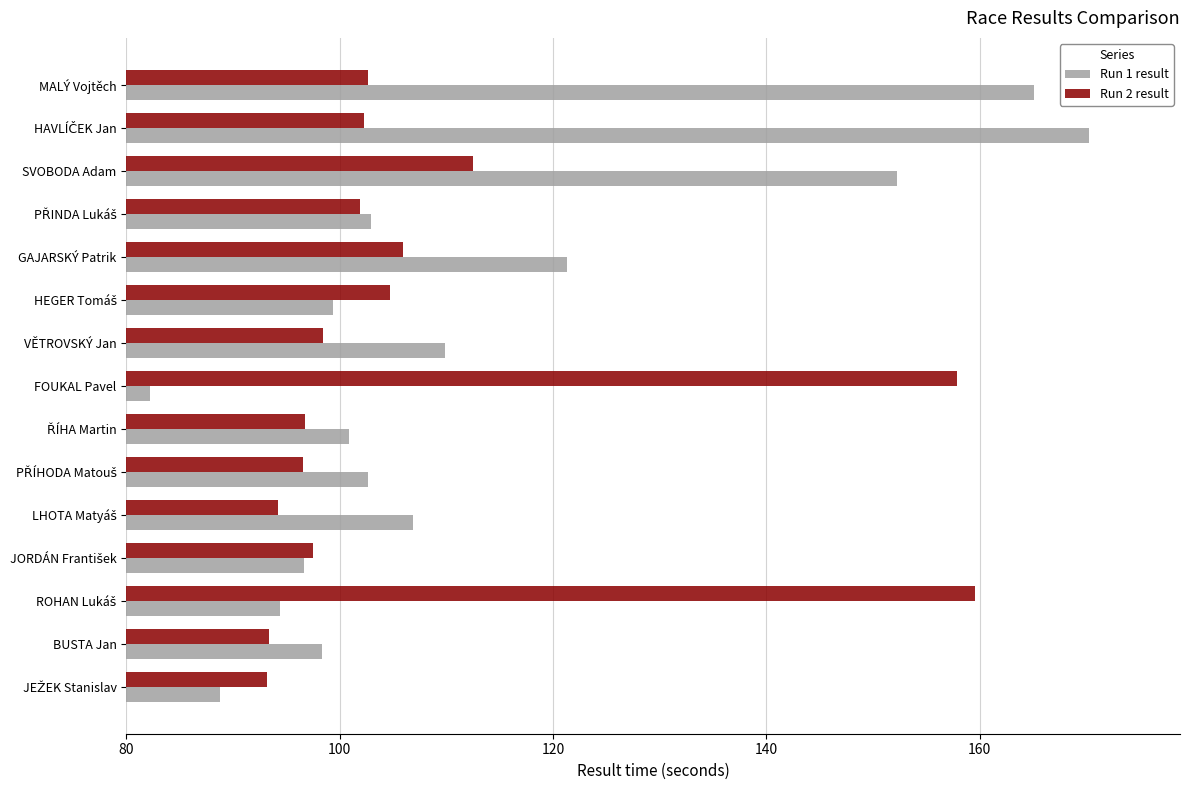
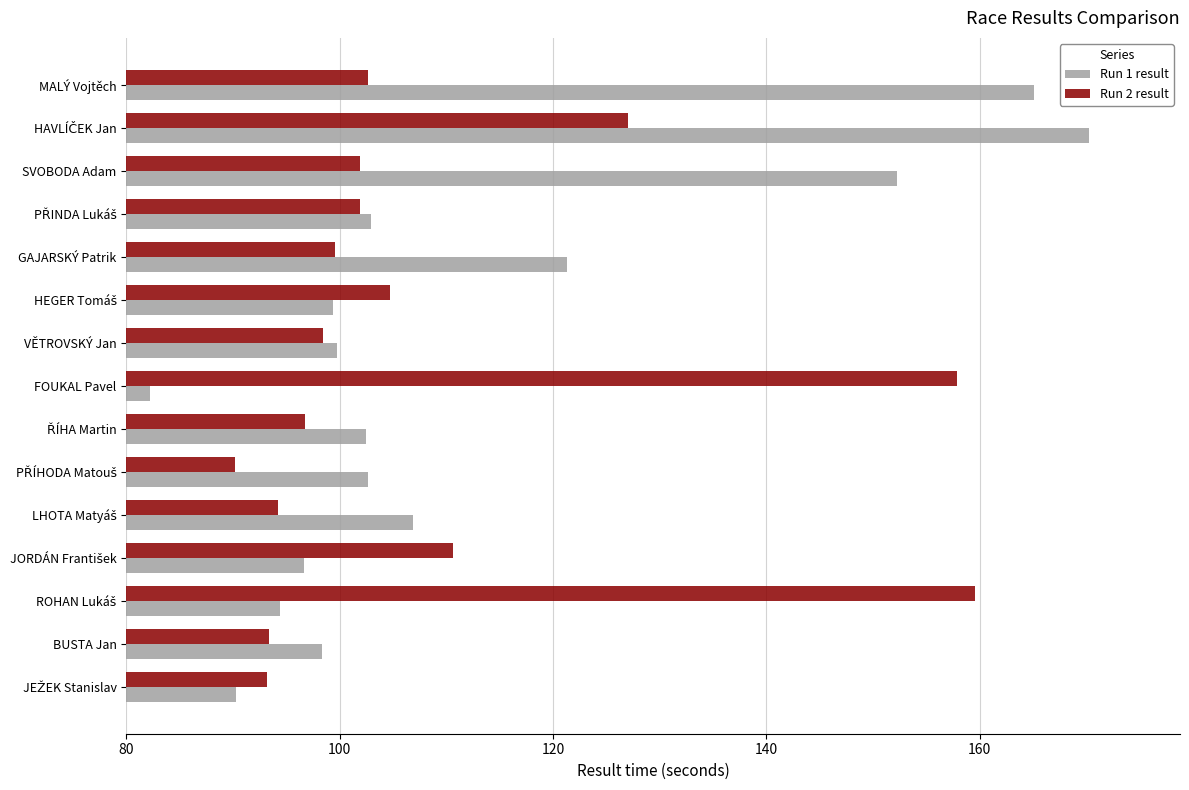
Run 2 result, HAVLÍČEK Jan: 102.2 -> 127.0
Run 2 result, SVOBODA Adam: 112.5 -> 101.9
Run 2 result, GAJARSKÝ Patrik: 105.9 -> 99.6
Run 1 result, VĚTROVSKÝ Jan: 109.9 -> 99.8
Run 1 result, ŘÍHA Martin: 100.9 -> 102.5
Run 2 result, PŘÍHODA Matouš: 96.6 -> 90.2
Run 2 result, JORDÁN František: 97.5 -> 110.6
Run 1 result, JEŽEK Stanislav: 88.7 -> 90.3
